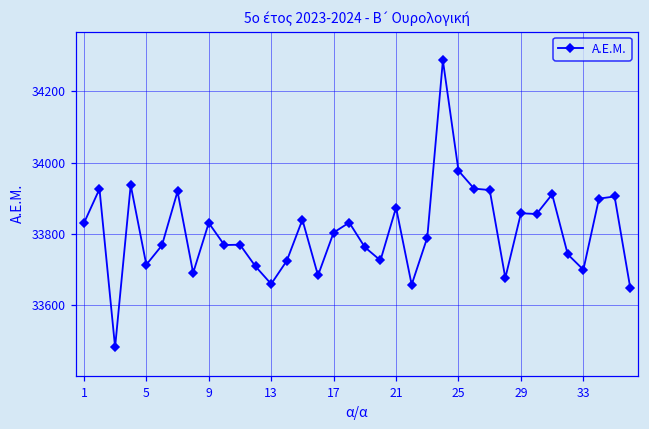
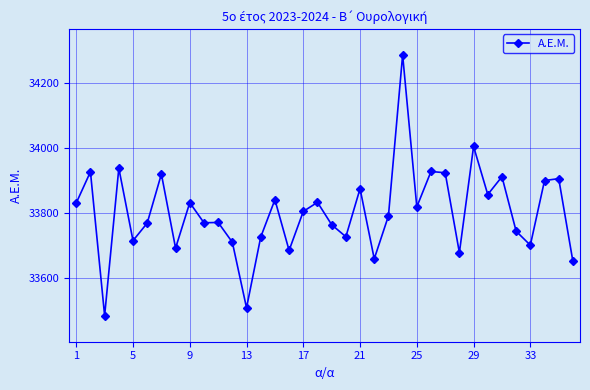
13: 33660 -> 33510
25: 33980 -> 33820
29: 33860 -> 34000
